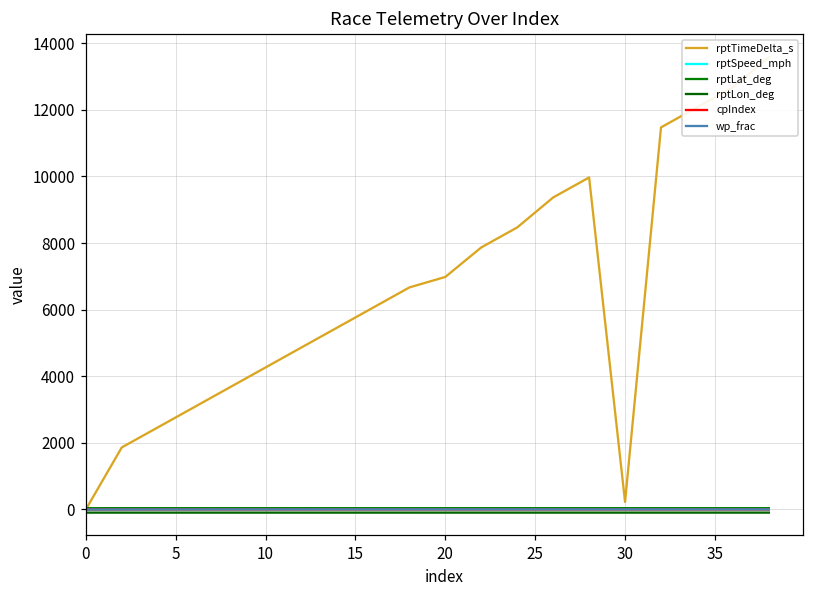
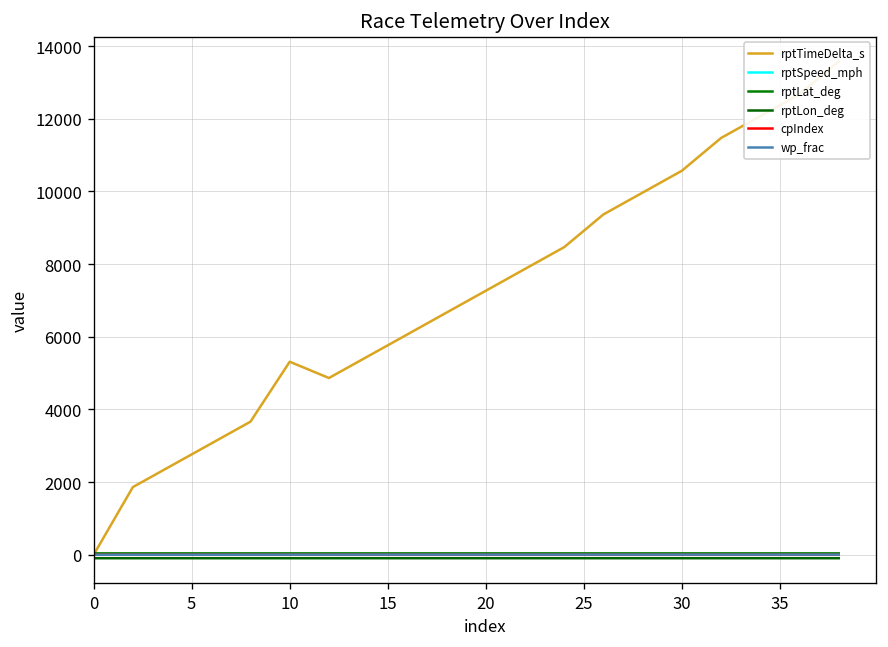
rptTimeDelta_s, 10: 4300 -> 5300
rptTimeDelta_s, 20: 7000 -> 7300
rptTimeDelta_s, 30: 200 -> 10600
